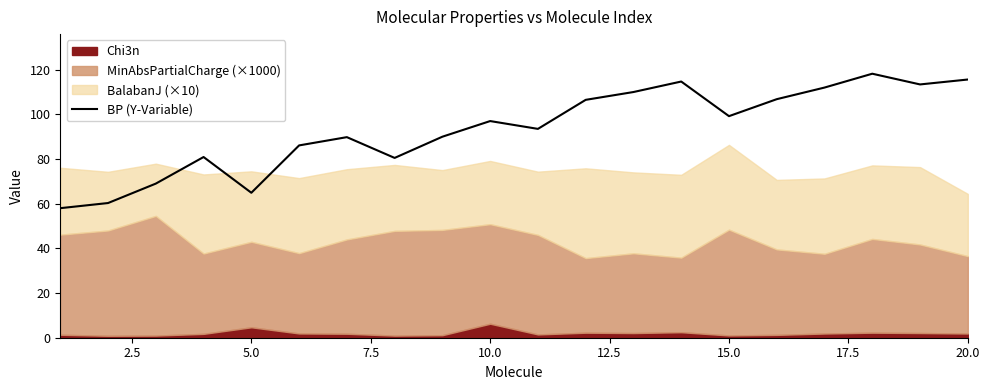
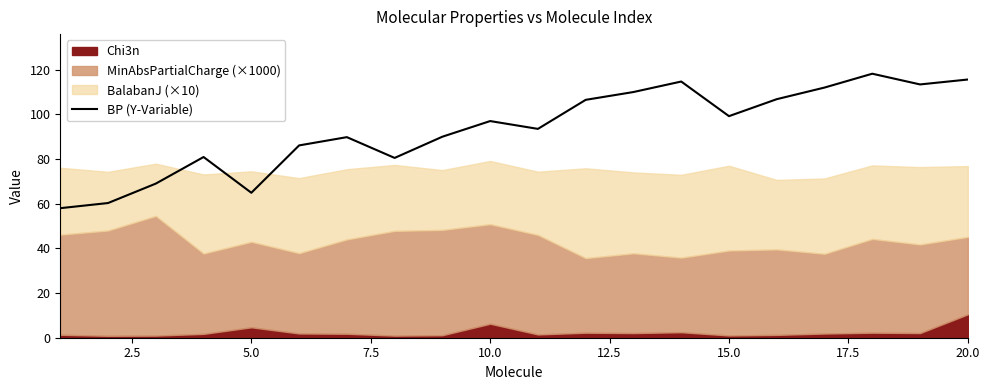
MinAbsPartialCharge (×1000), 15.0: 47 -> 38
Chi3n, 20.0: 2 -> 10
BalabanJ (×10), 20.0: 28 -> 32
